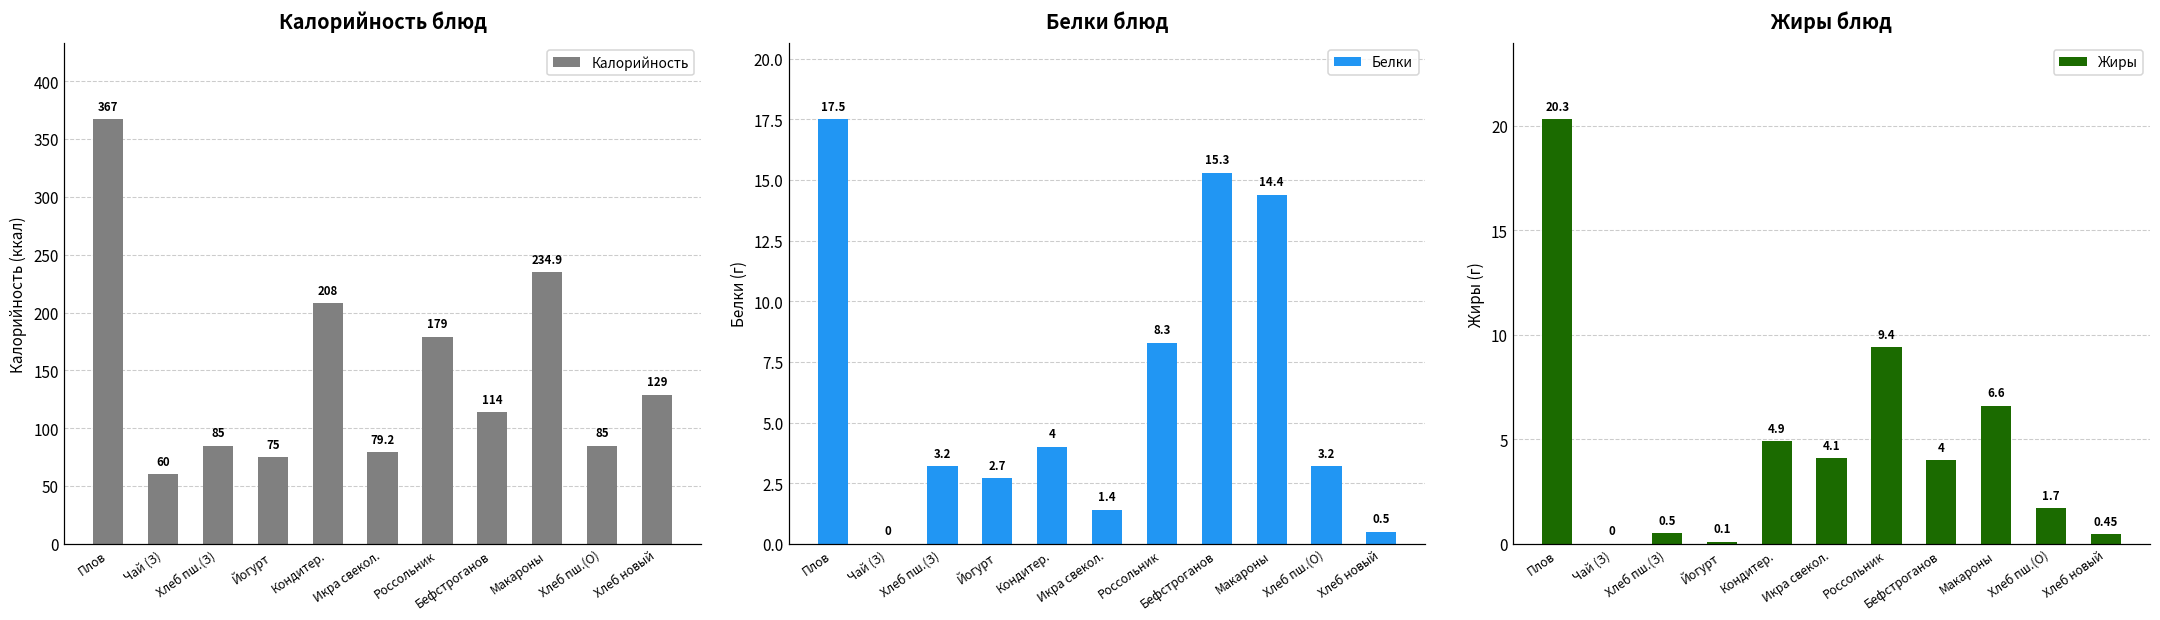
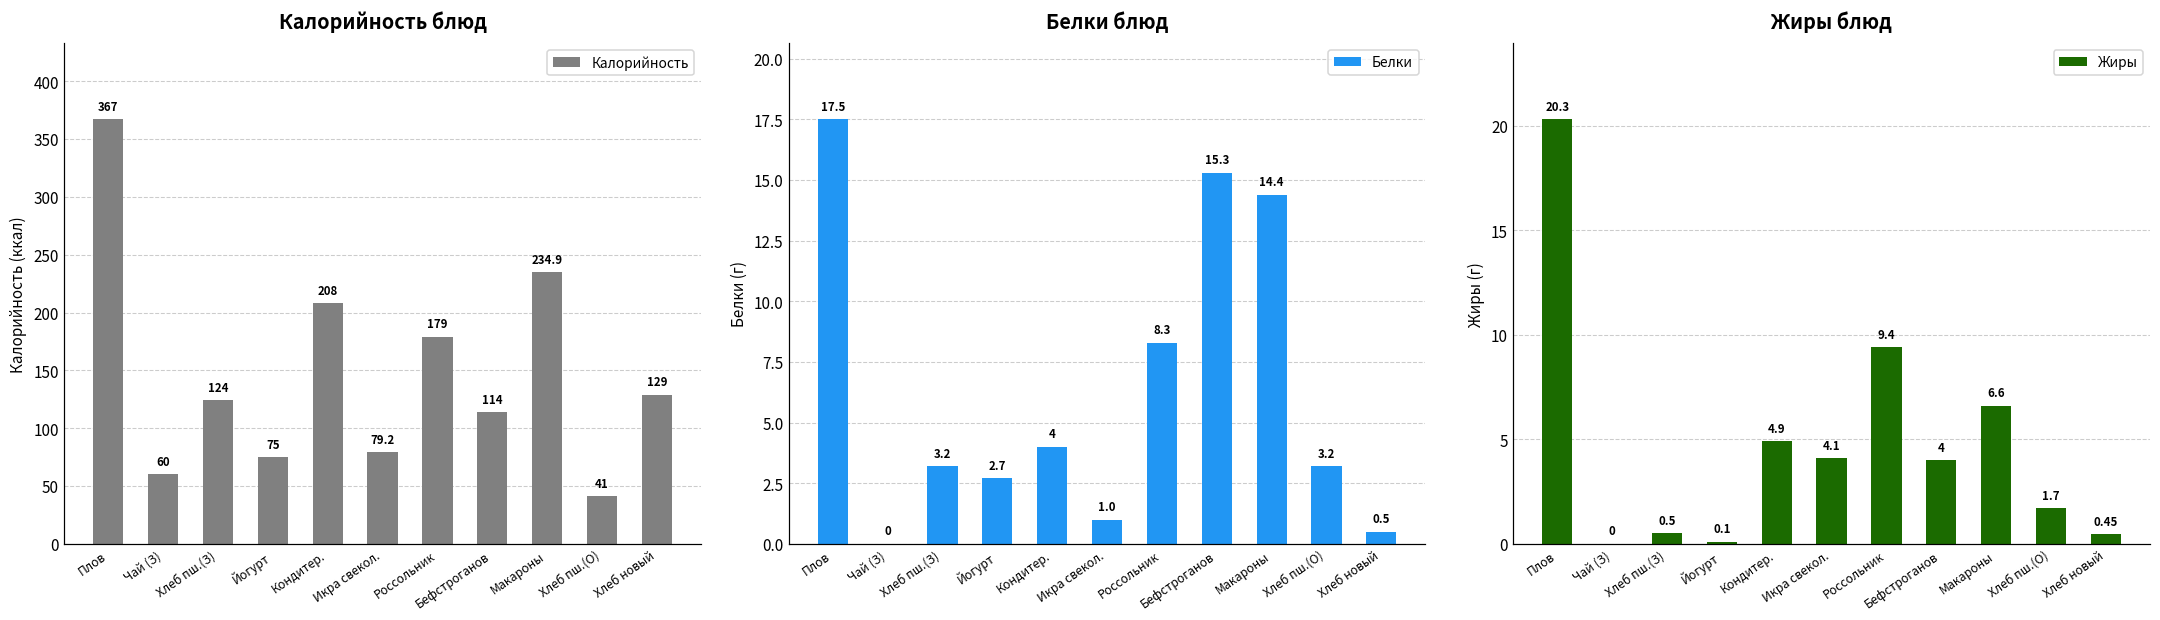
Калорийность блюд, Хлеб пш.(З): 85 -> 124
Калорийность блюд, Хлеб пш.(О): 85 -> 41
Белки блюд, Икра свекол.: 1.4 -> 1.0
